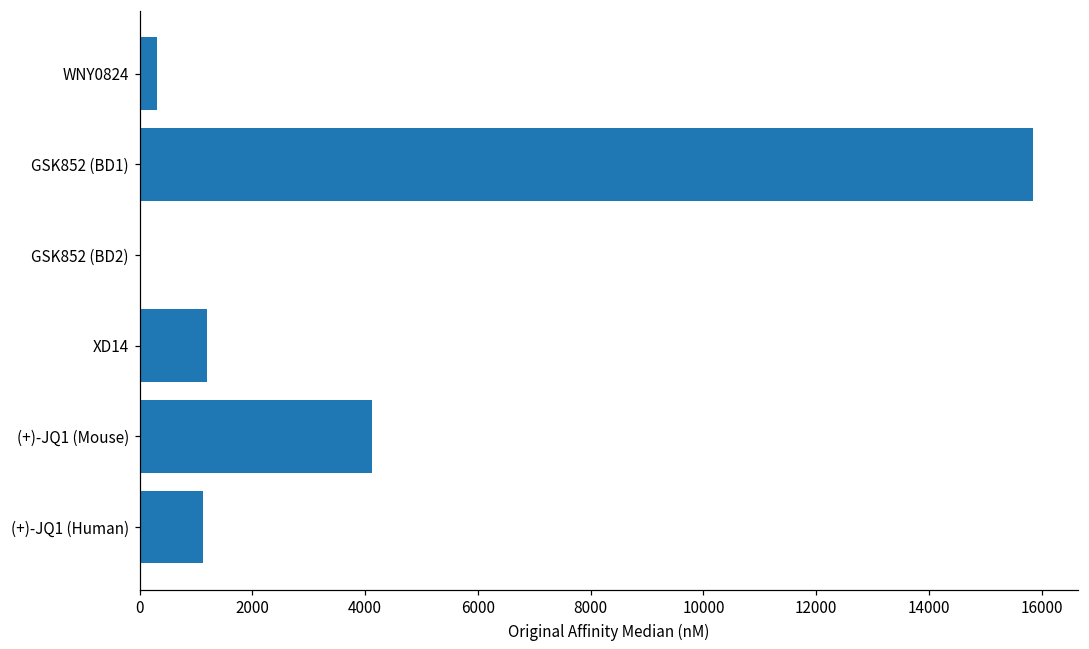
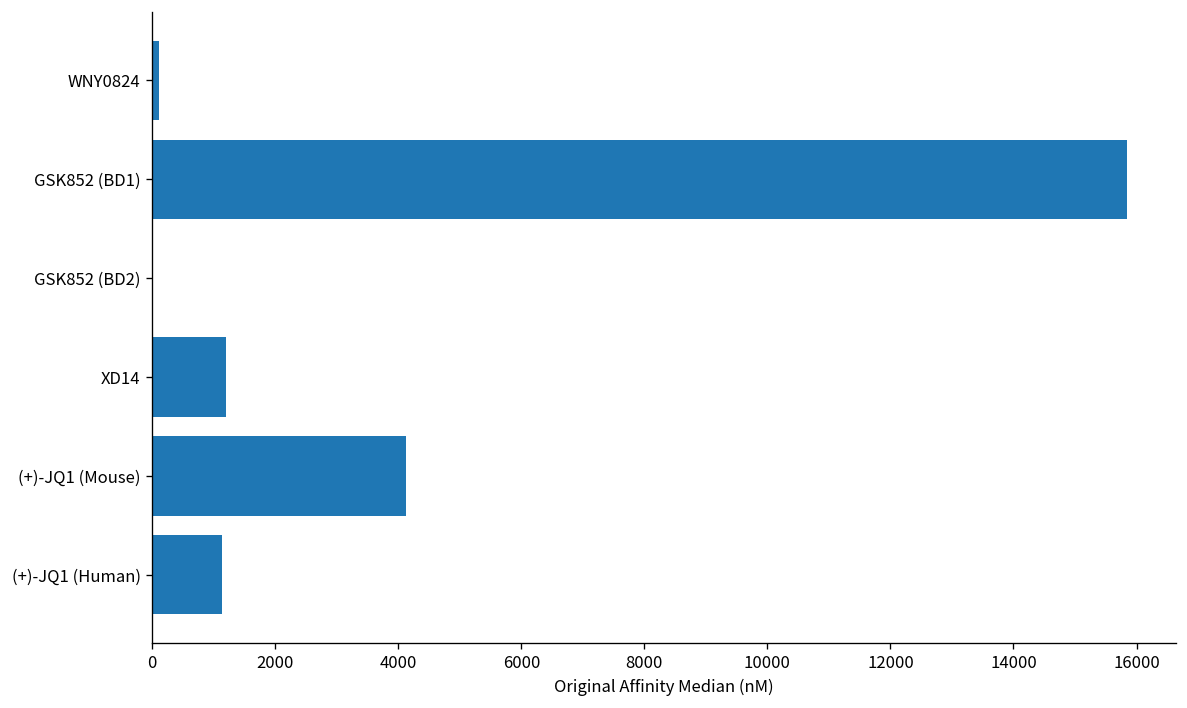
WNY0824: 300 -> 100
